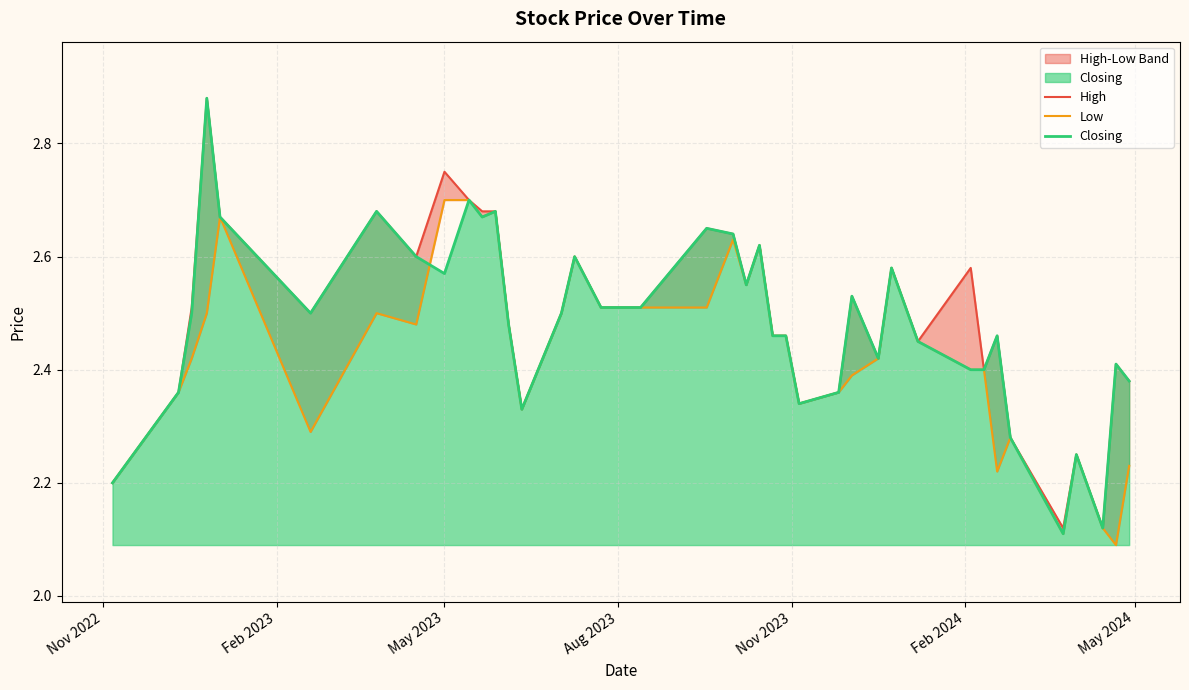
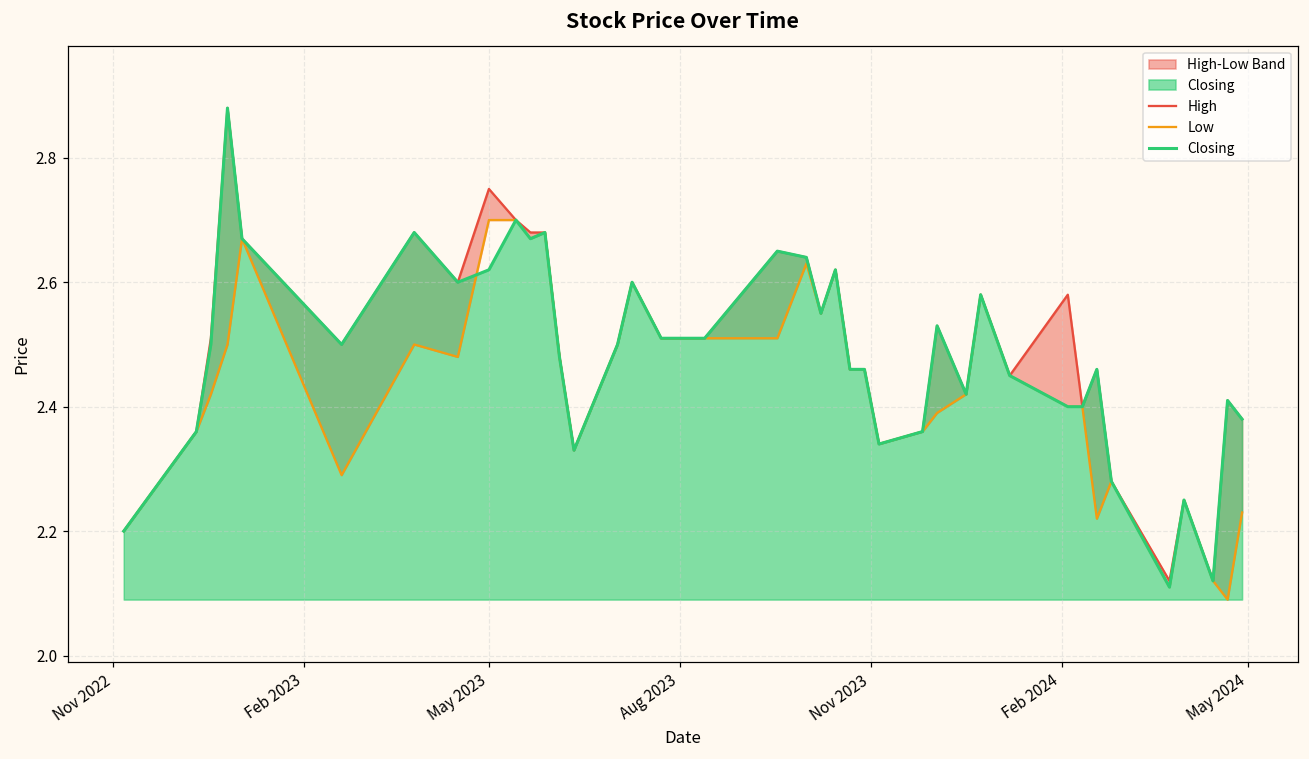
Closing, May 2023: 2.57 -> 2.62
